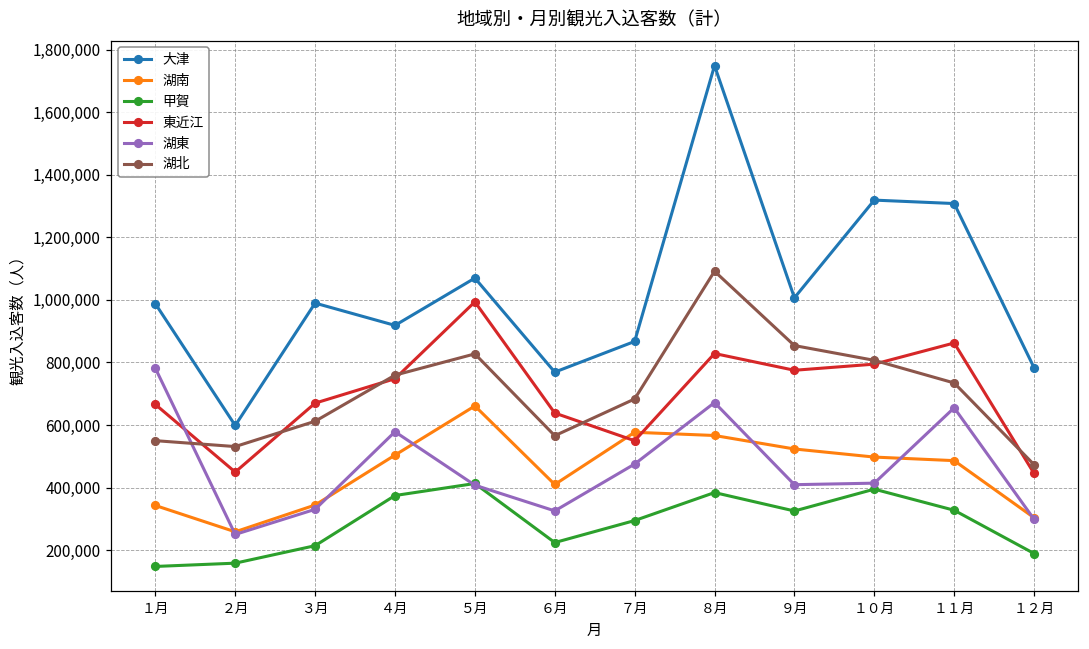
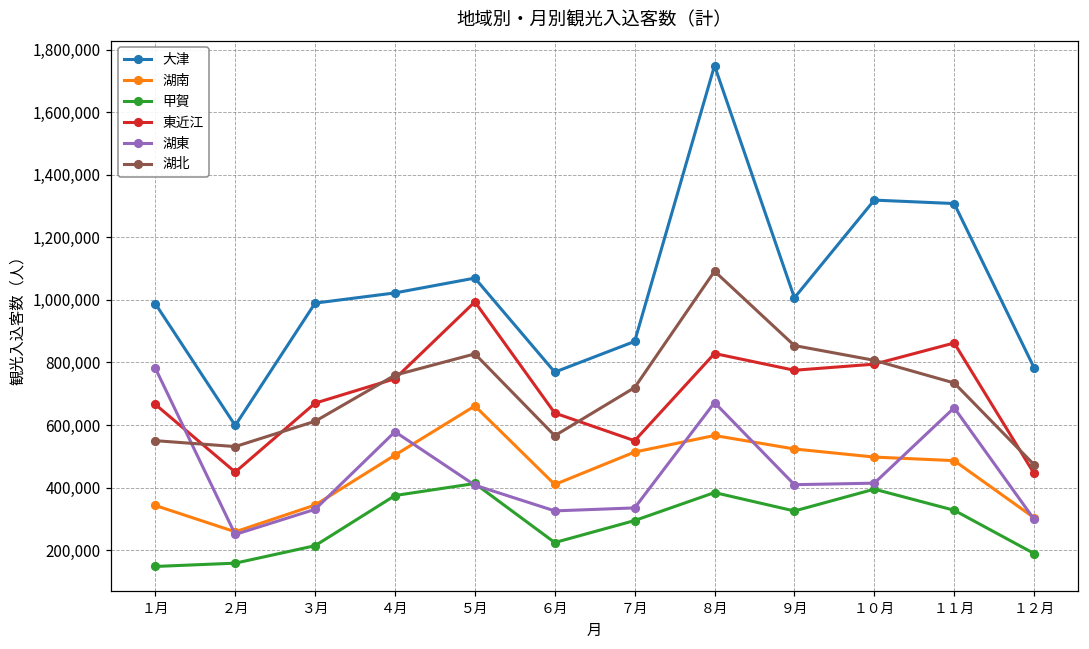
大津, ４月: 920,000 -> 1,020,000
湖南, ７月: 580,000 -> 510,000
湖東, ７月: 480,000 -> 330,000
湖北, ７月: 680,000 -> 720,000
